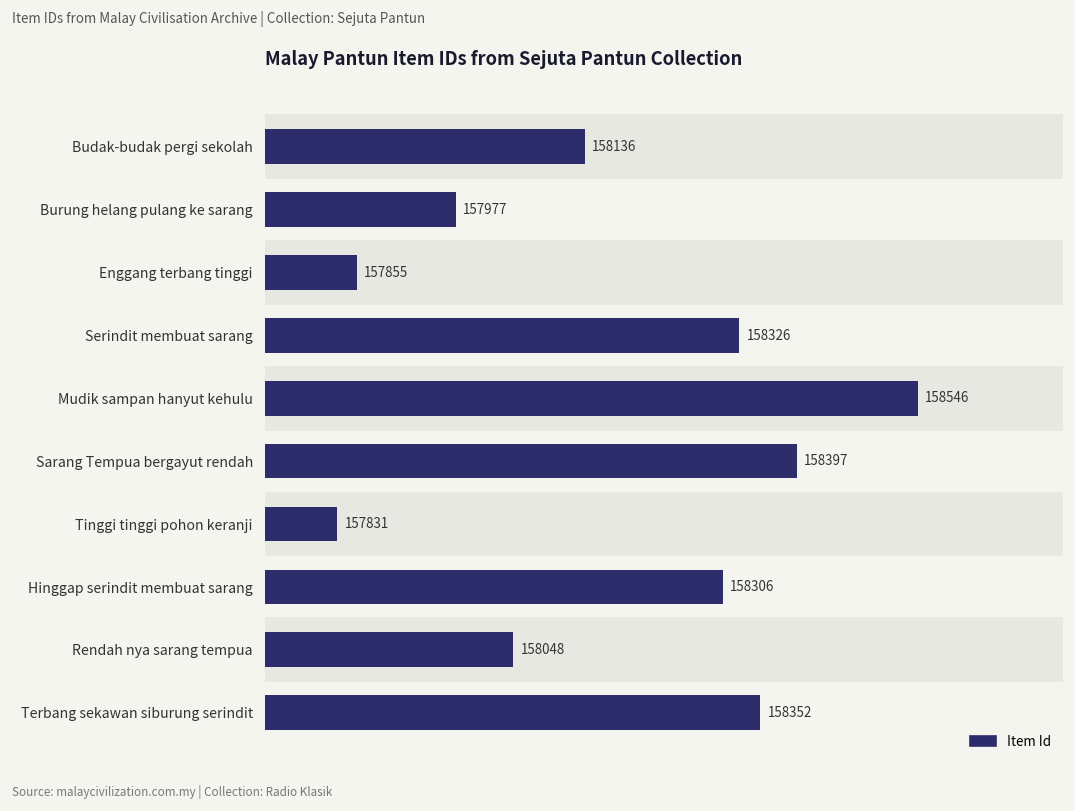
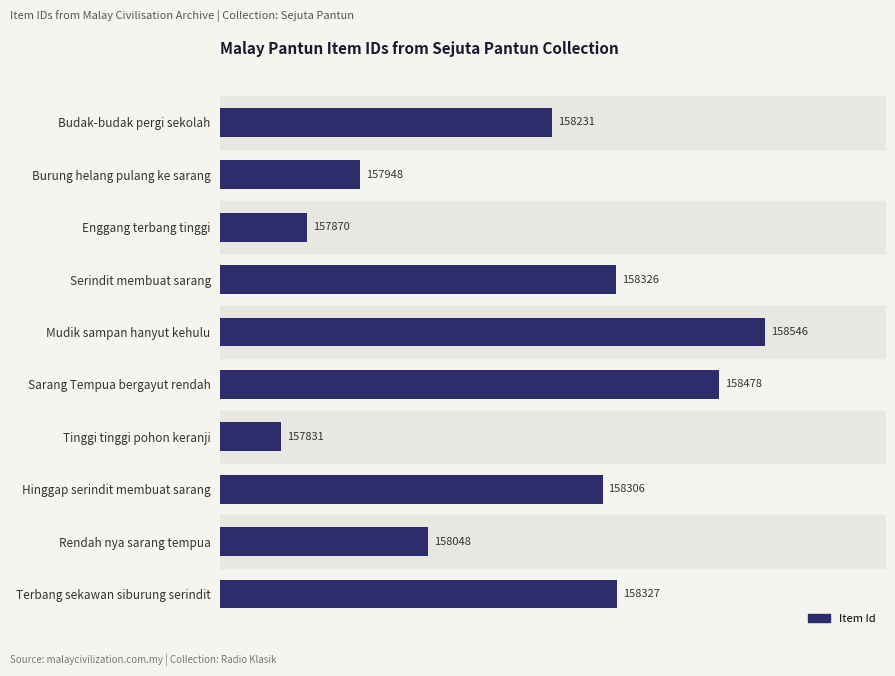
Budak-budak pergi sekolah: 158136 -> 158231
Burung helang pulang ke sarang: 157977 -> 157948
Enggang terbang tinggi: 157855 -> 157870
Sarang Tempua bergayut rendah: 158397 -> 158478
Terbang sekawan siburung serindit: 158352 -> 158327
